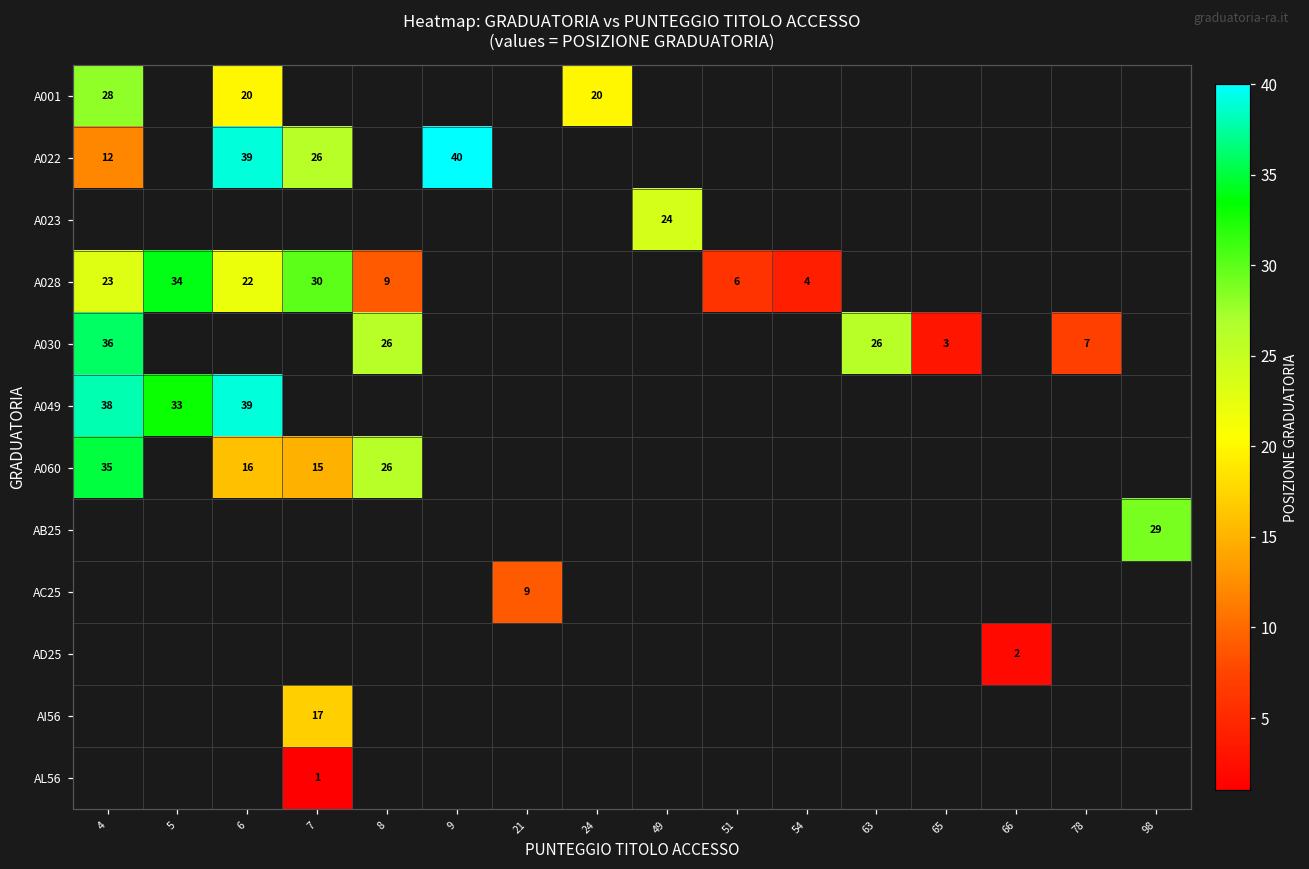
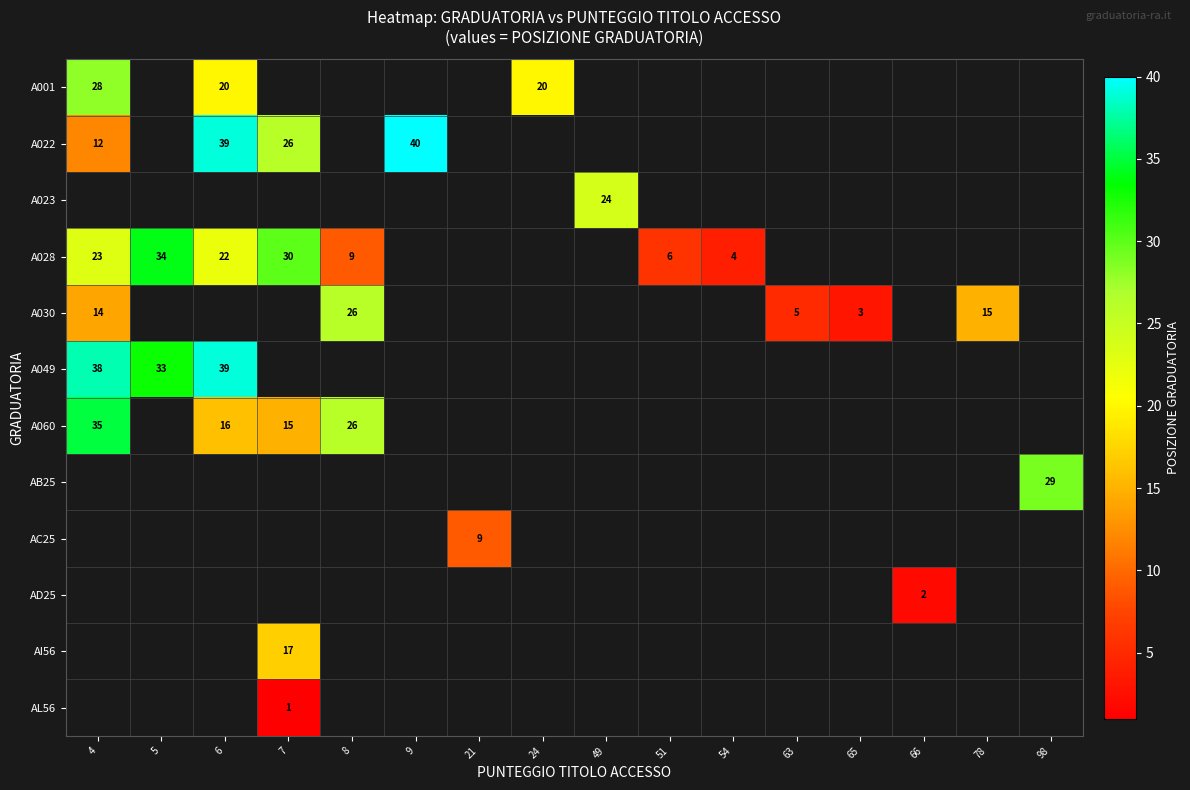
A030, 4: 36 -> 14
A030, 63: 26 -> 5
A030, 78: 7 -> 15
